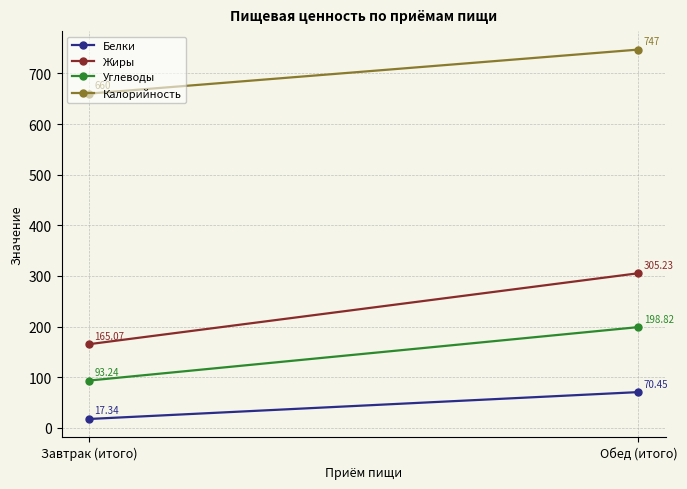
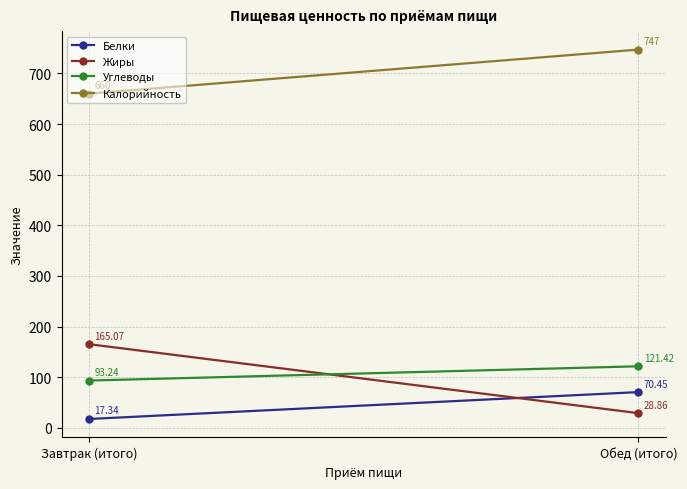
Жиры, Обед (итого): 305.23 -> 28.86
Углеводы, Обед (итого): 198.82 -> 121.42
